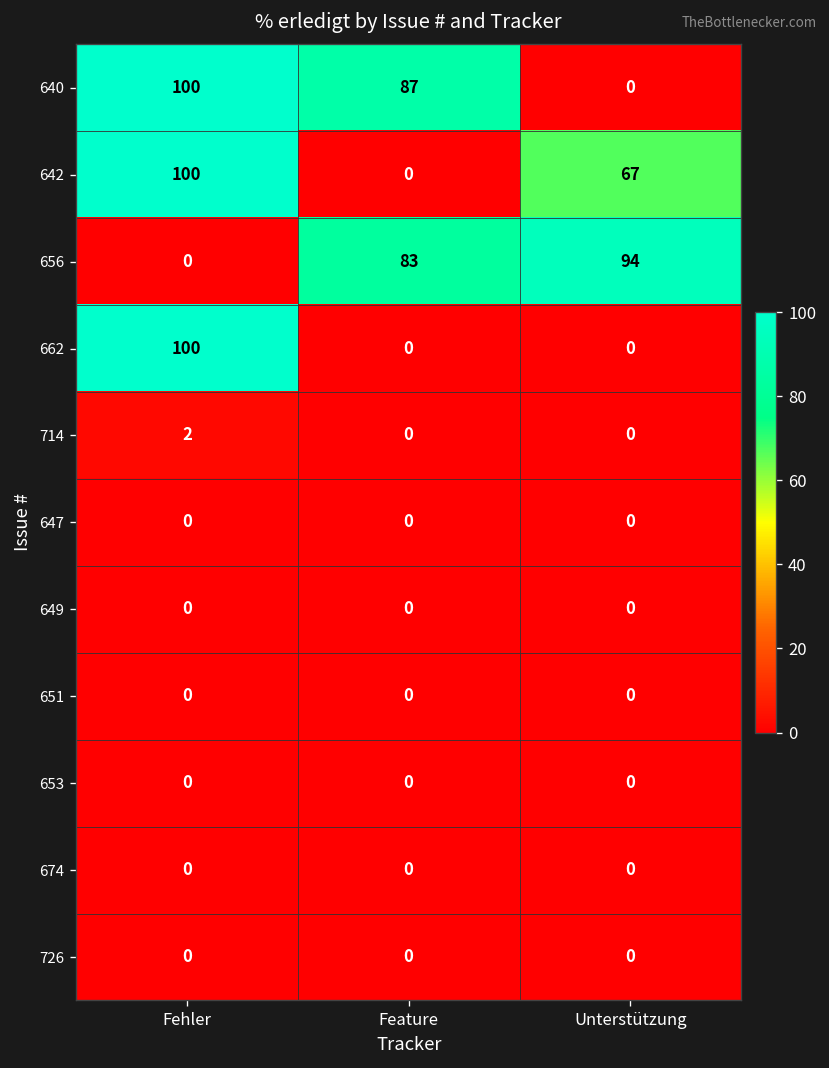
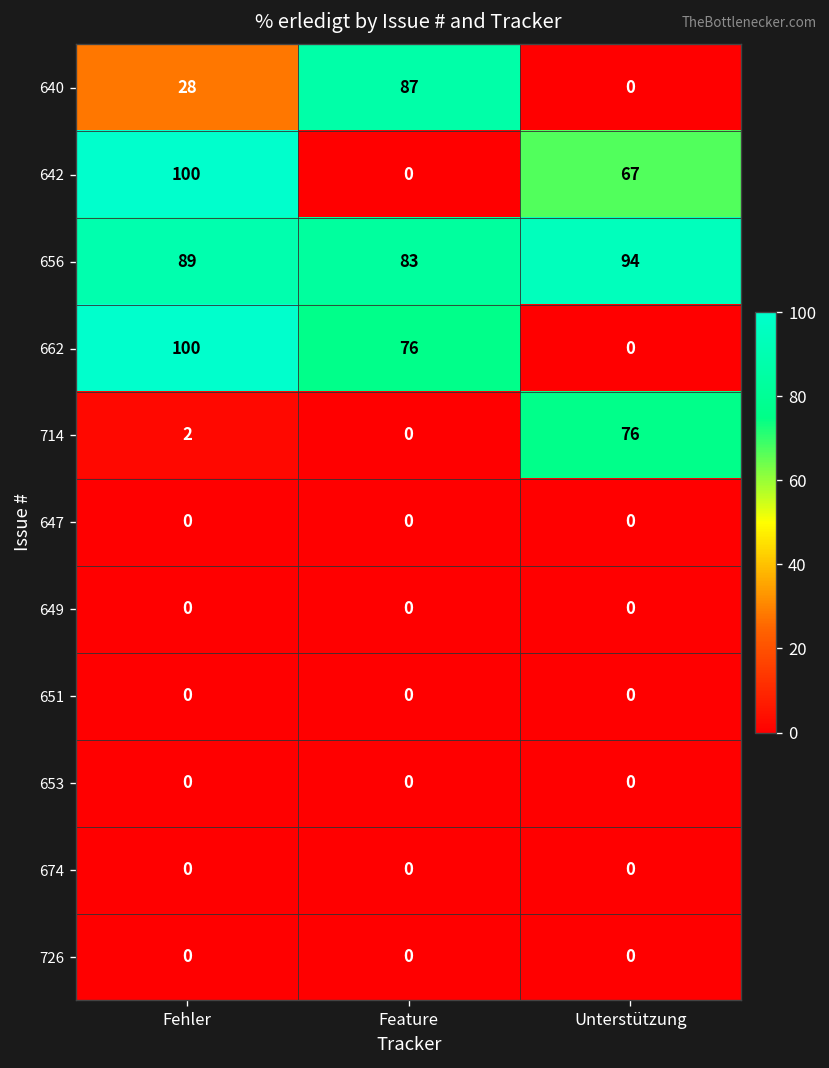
640, Fehler: 100 -> 28
656, Fehler: 0 -> 89
662, Feature: 0 -> 76
714, Unterstützung: 0 -> 76
